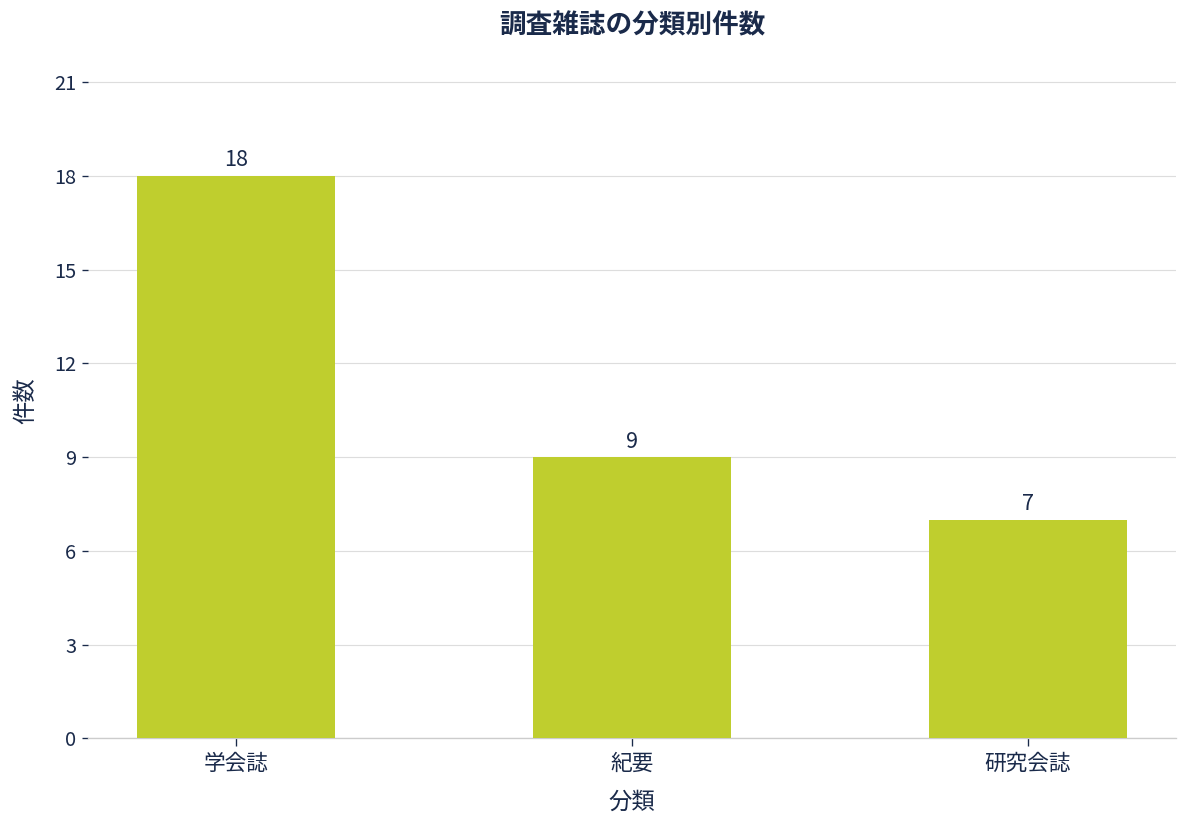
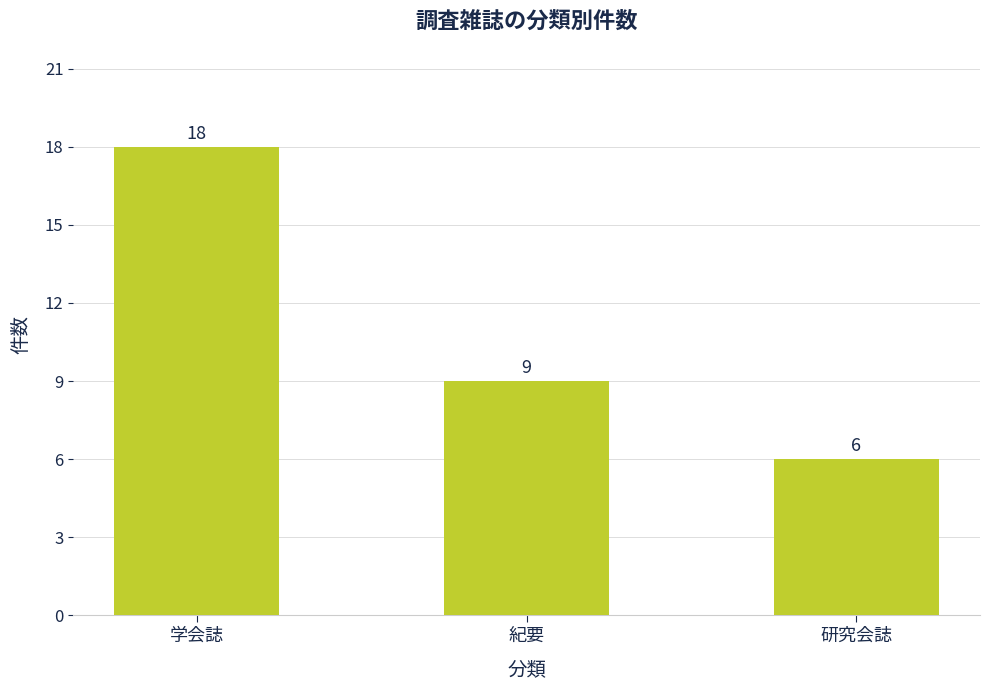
研究会誌: 7 -> 6
